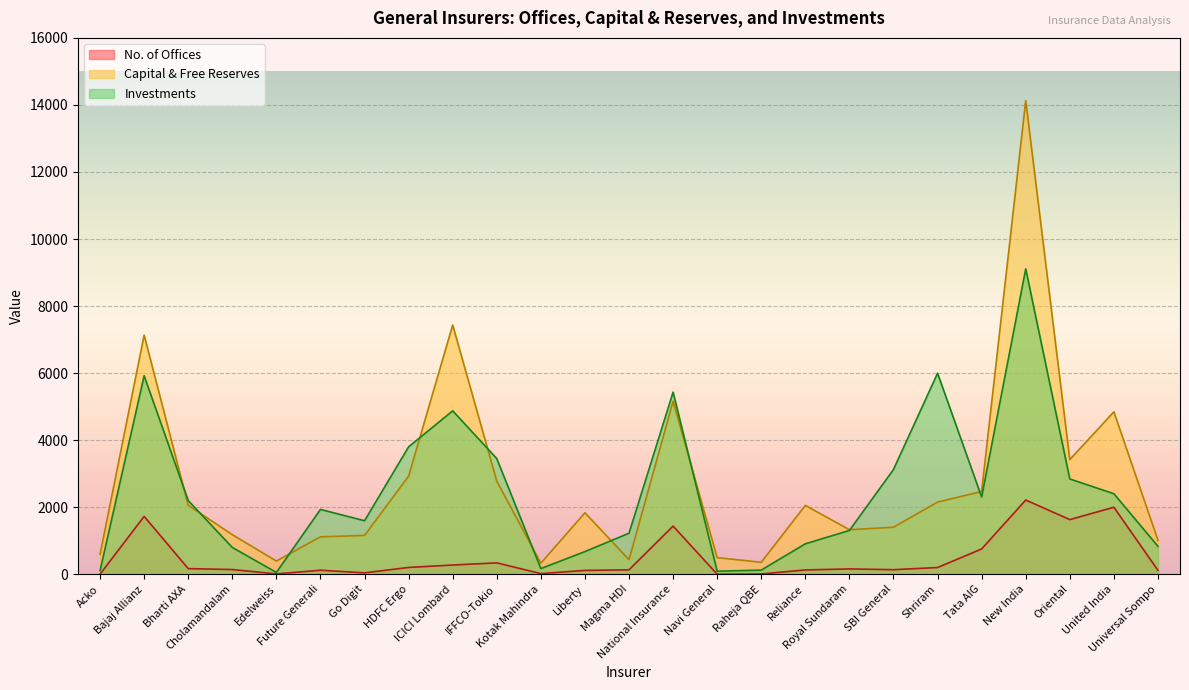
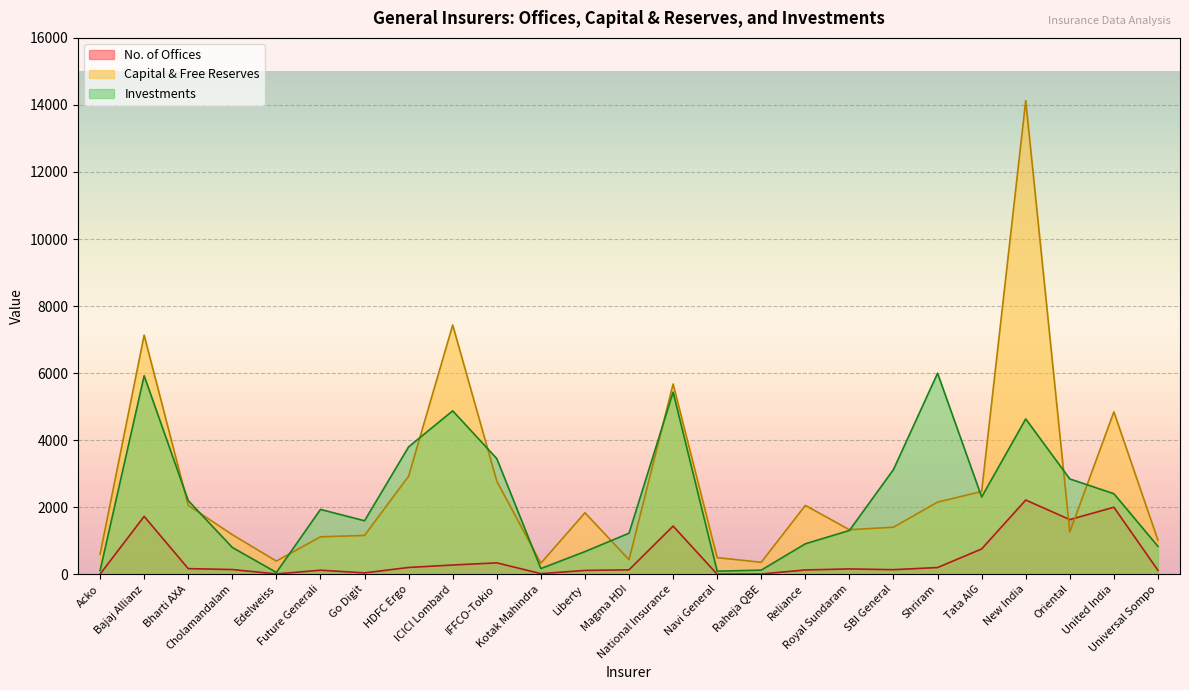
Capital & Free Reserves, National Insurance: 5200 -> 5700
Investments, New India: 9100 -> 4600
Capital & Free Reserves, Oriental: 3400 -> 1300
